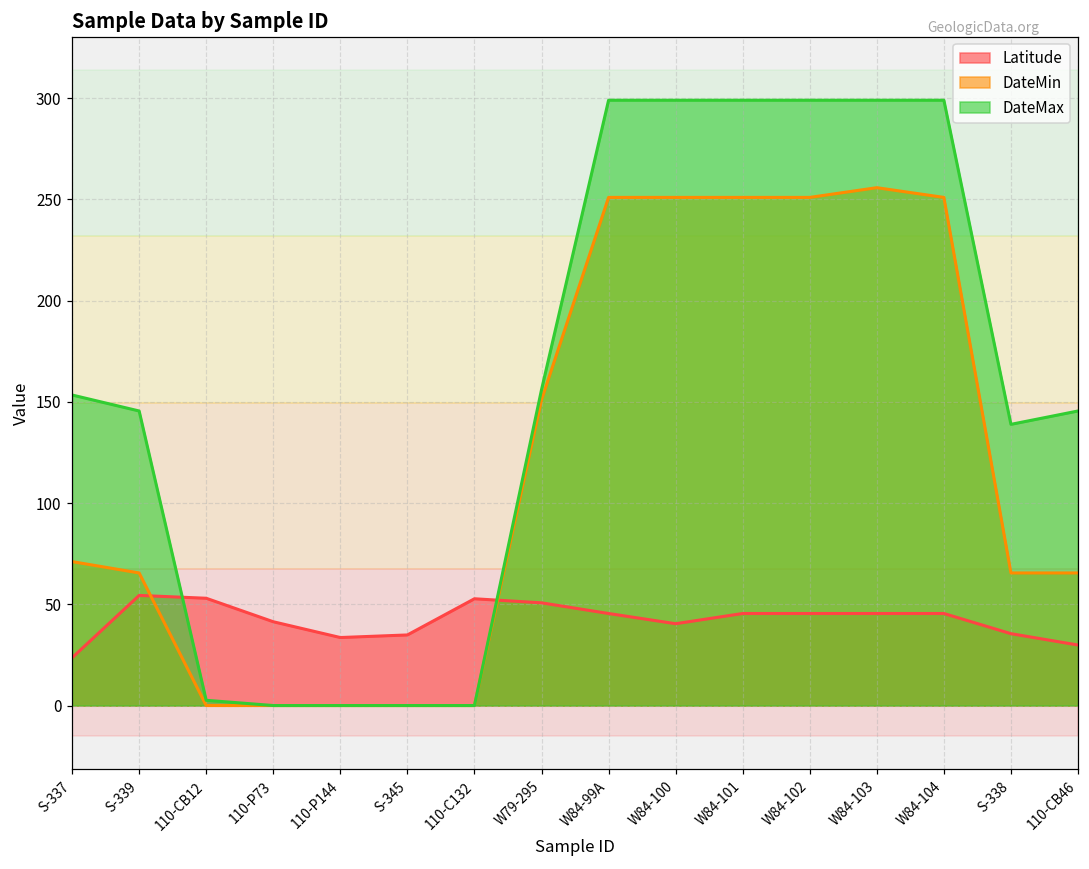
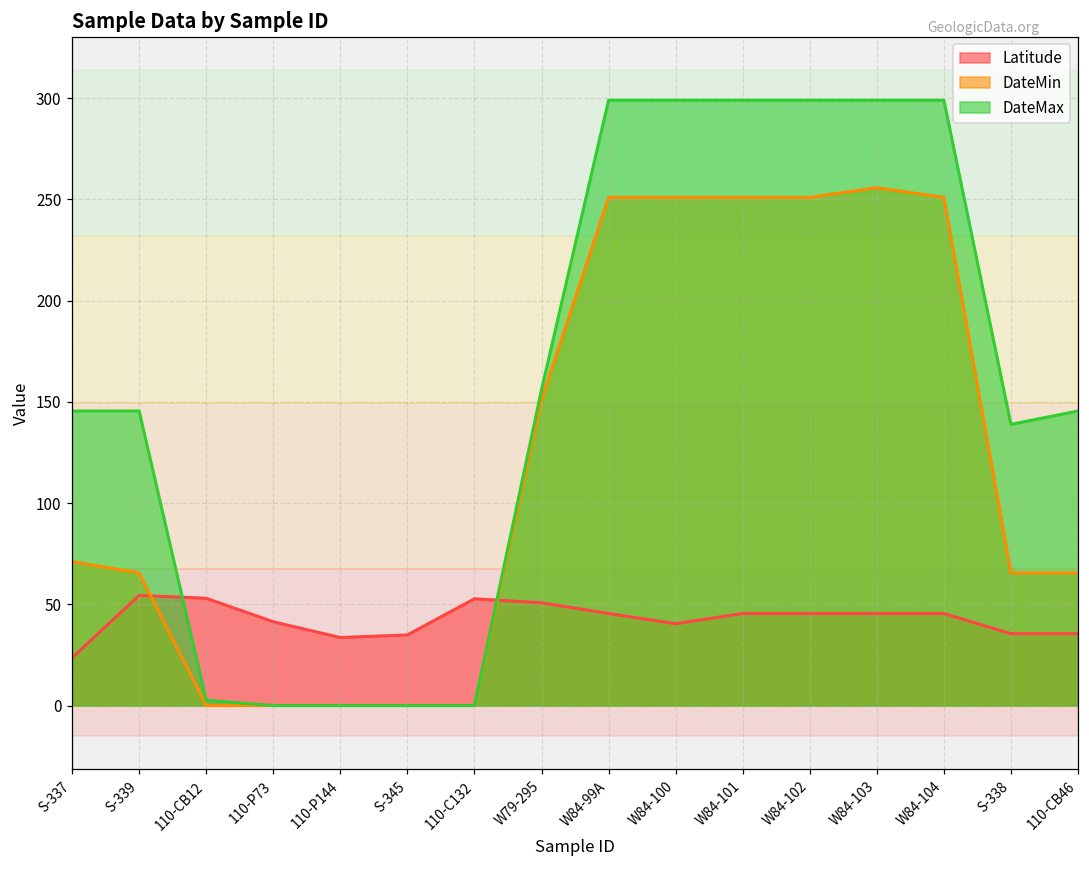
DateMax, S-337: 153 -> 146
Latitude, 110-CB46: 30 -> 36
